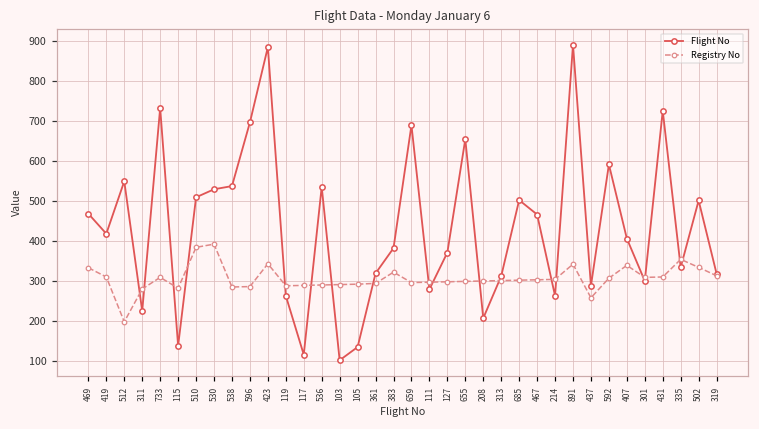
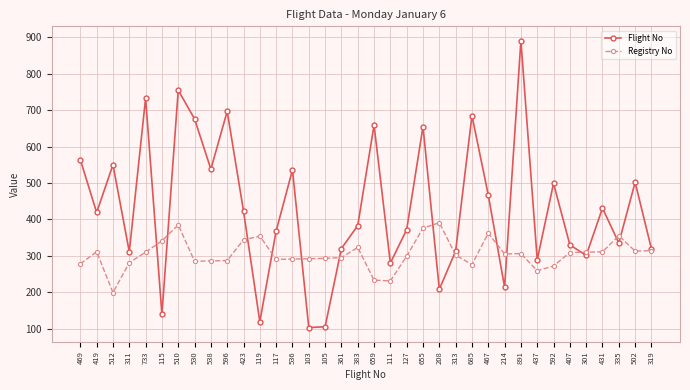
Flight No, 469: 470 -> 560
Registry No, 469: 330 -> 280
Flight No, 311: 230 -> 310
Registry No, 115: 280 -> 340
Flight No, 510: 510 -> 760
Flight No, 530: 530 -> 680
Registry No, 530: 390 -> 290
Flight No, 423: 890 -> 420
Flight No, 119: 260 -> 120
Registry No, 119: 290 -> 350
Flight No, 117: 120 -> 370
Flight No, 105: 140 -> 110
Flight No, 659: 690 -> 660
Registry No, 659: 300 -> 230
Registry No, 111: 300 -> 230
Registry No, 655: 300 -> 380
Registry No, 208: 300 -> 390
Flight No, 685: 500 -> 690
Registry No, 685: 300 -> 280
Registry No, 467: 300 -> 360
Flight No, 214: 260 -> 210
Registry No, 891: 340 -> 310
Flight No, 592: 590 -> 500
Registry No, 592: 310 -> 270
Flight No, 407: 410 -> 330
Registry No, 407: 340 -> 310
Flight No, 431: 730 -> 430
Registry No, 502: 340 -> 310
